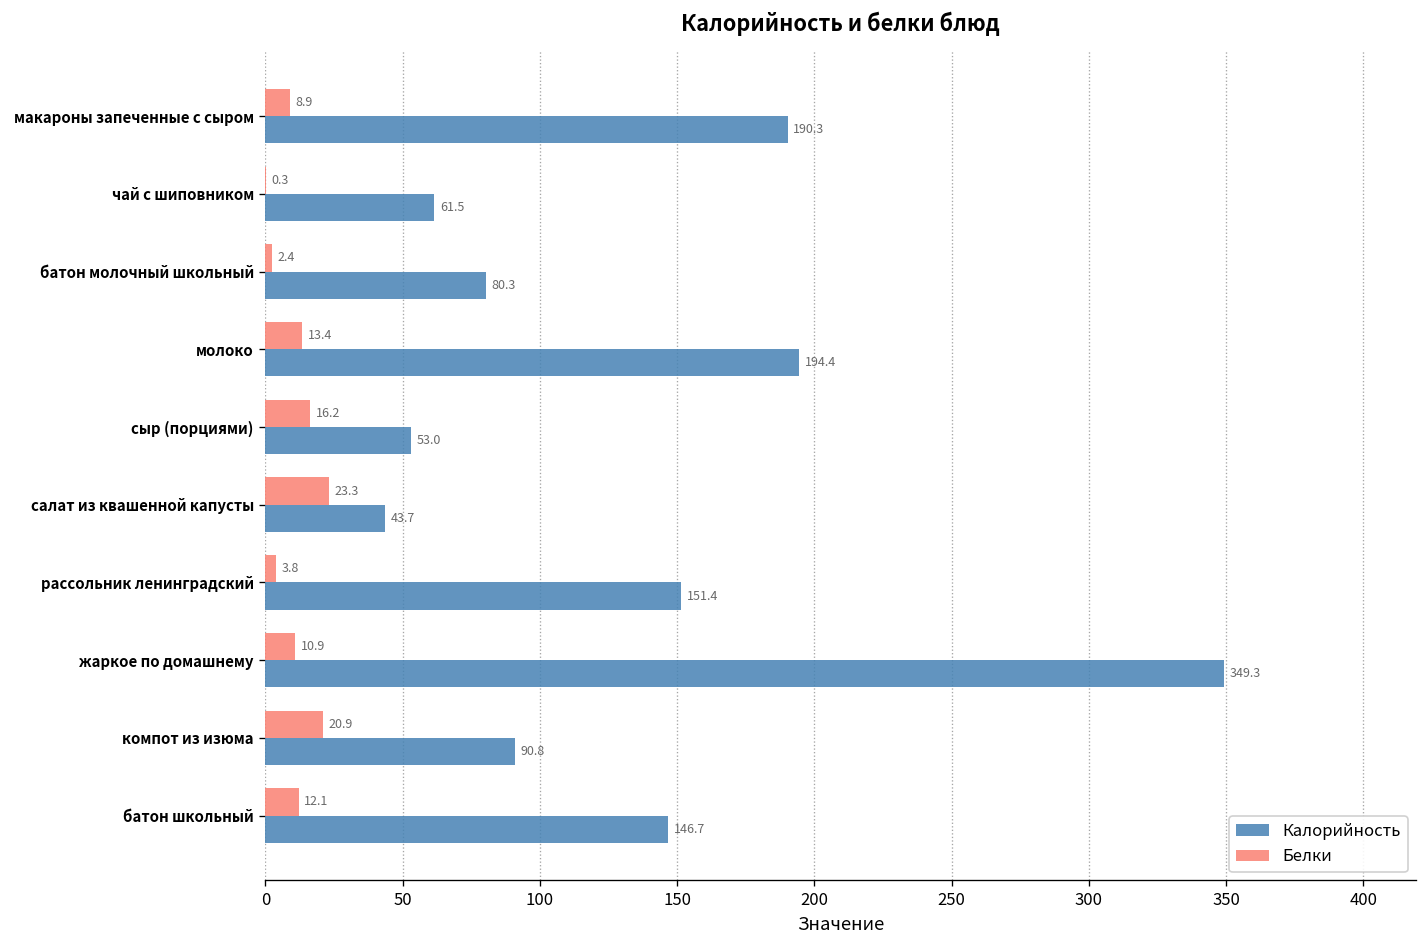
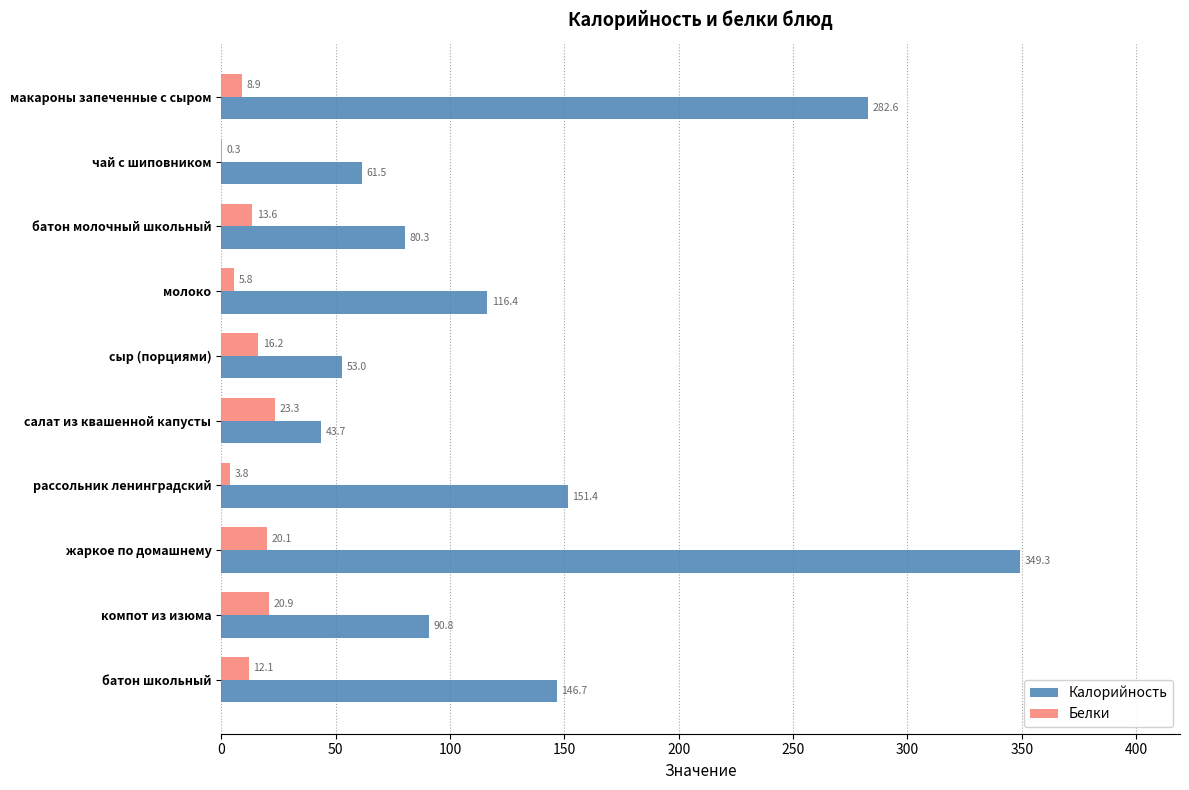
Калорийность, макароны запеченные с сыром: 190.3 -> 282.6
Белки, батон молочный школьный: 2.4 -> 13.6
Белки, молоко: 13.4 -> 5.8
Калорийность, молоко: 194.4 -> 116.4
Белки, жаркое по домашнему: 10.9 -> 20.1
